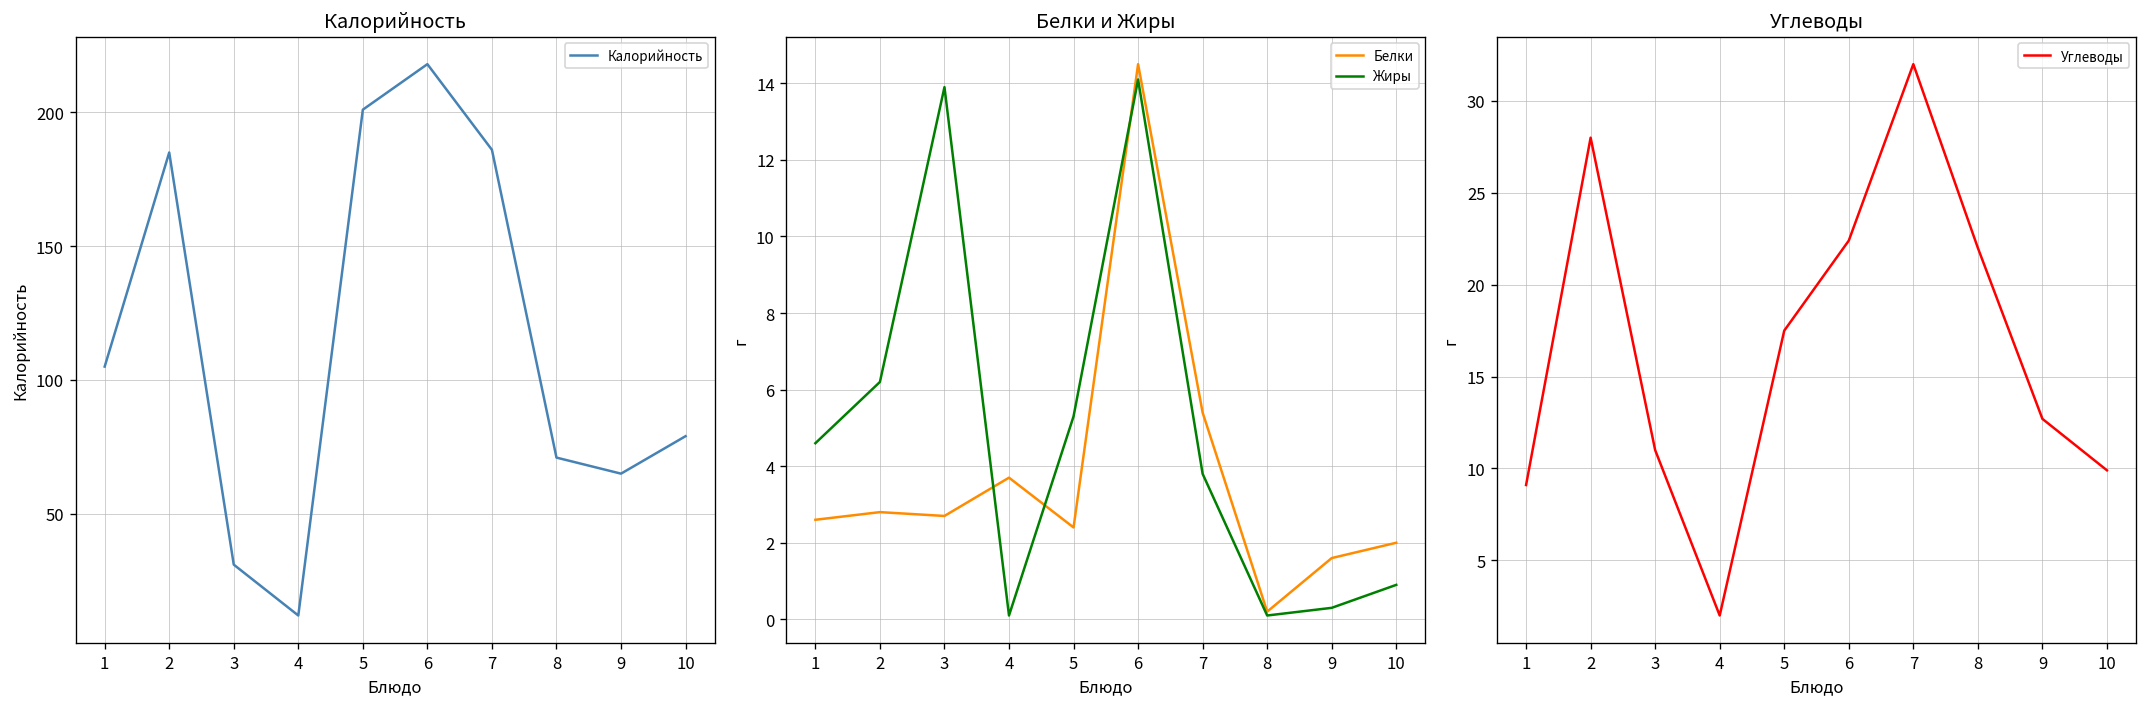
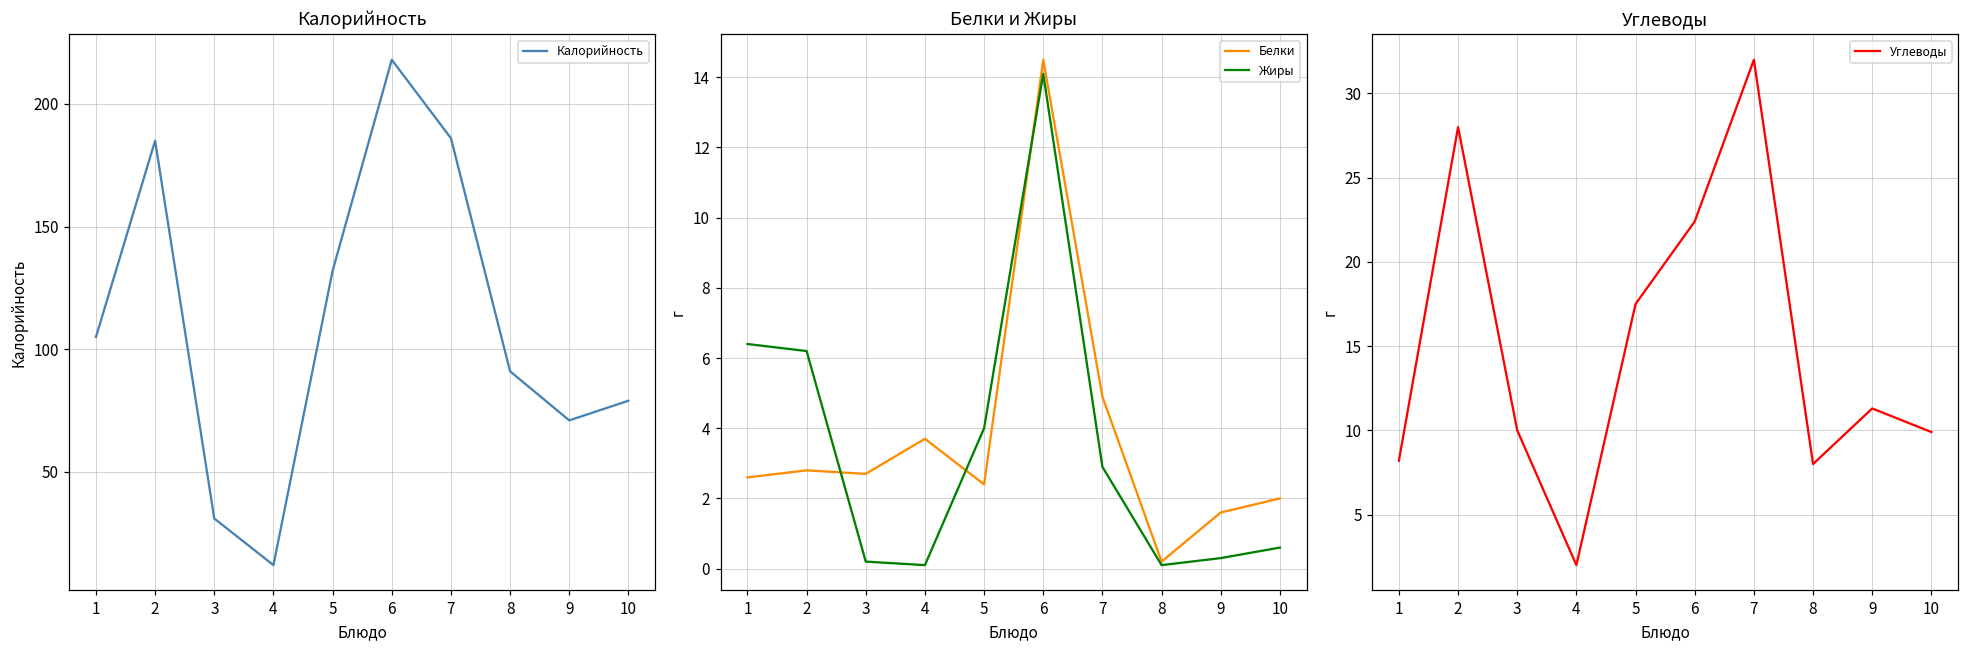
Калорийность, 5: 201 -> 132
Калорийность, 8: 71 -> 91
Калорийность, 9: 65 -> 71
Белки и Жиры, Жиры, 1: 4.6 -> 6.4
Белки и Жиры, Жиры, 3: 13.9 -> 0.2
Белки и Жиры, Жиры, 5: 5.3 -> 4.0
Белки и Жиры, Белки, 7: 5.4 -> 4.9
Белки и Жиры, Жиры, 7: 3.8 -> 2.9
Белки и Жиры, Жиры, 10: 0.9 -> 0.6
Углеводы, 1: 9.1 -> 8.2
Углеводы, 3: 11 -> 10
Углеводы, 8: 22 -> 8
Углеводы, 9: 12.7 -> 11.3
